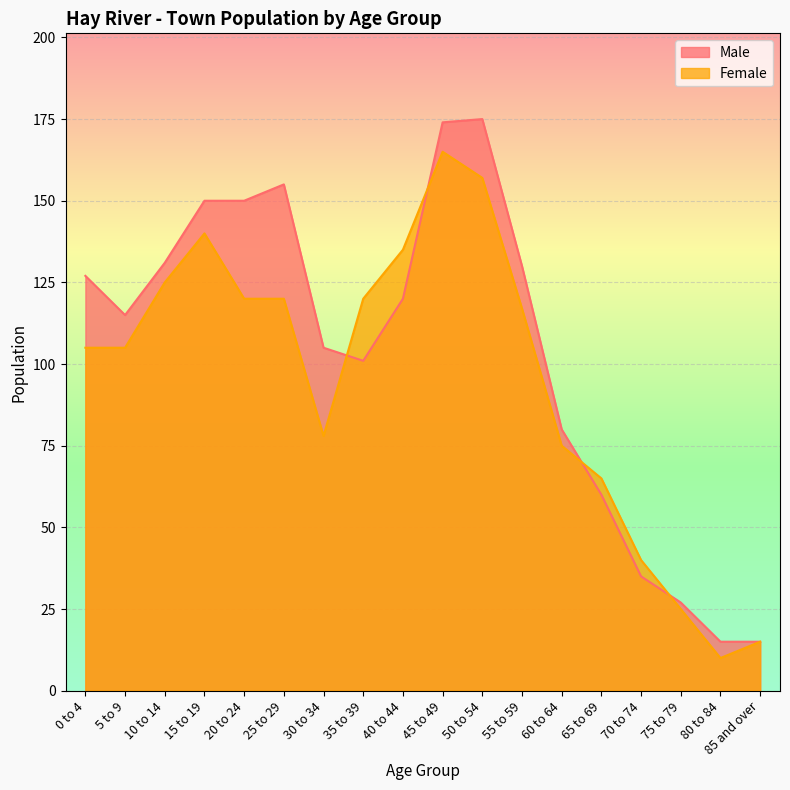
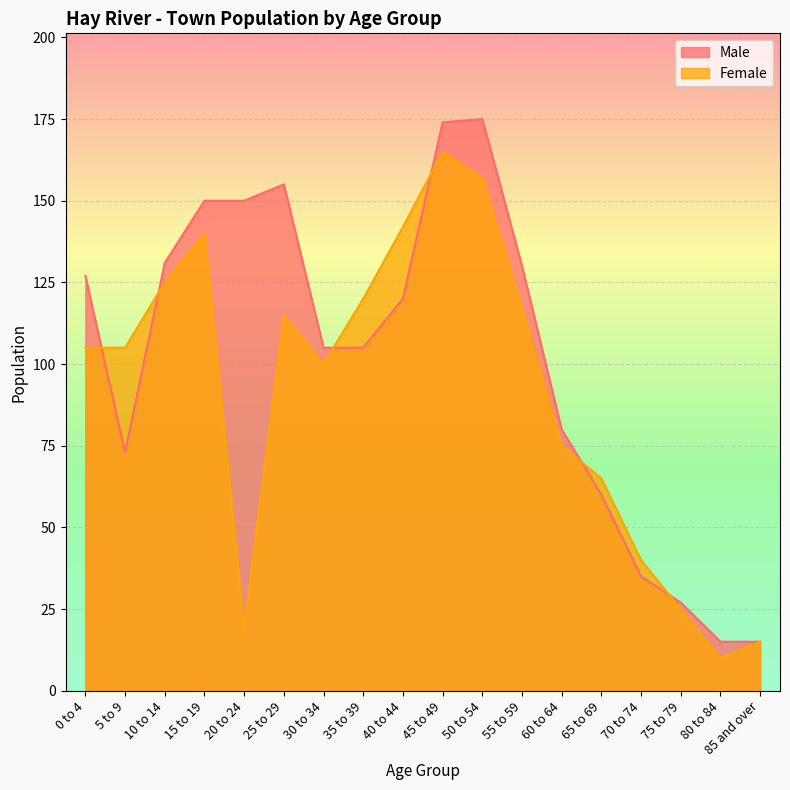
Male, 5 to 9: 115 -> 73
Female, 20 to 24: 120 -> 19
Female, 25 to 29: 120 -> 115
Female, 30 to 34: 78 -> 100
Male, 35 to 39: 101 -> 105
Female, 40 to 44: 135 -> 142
